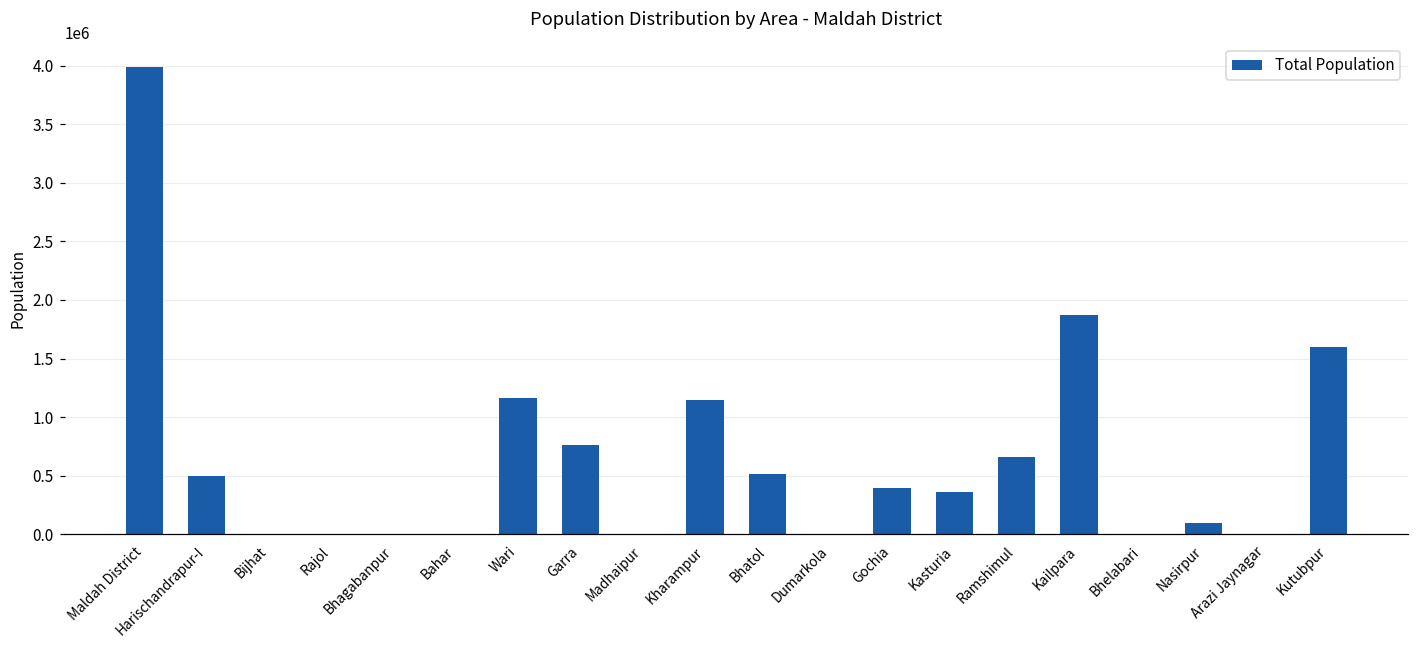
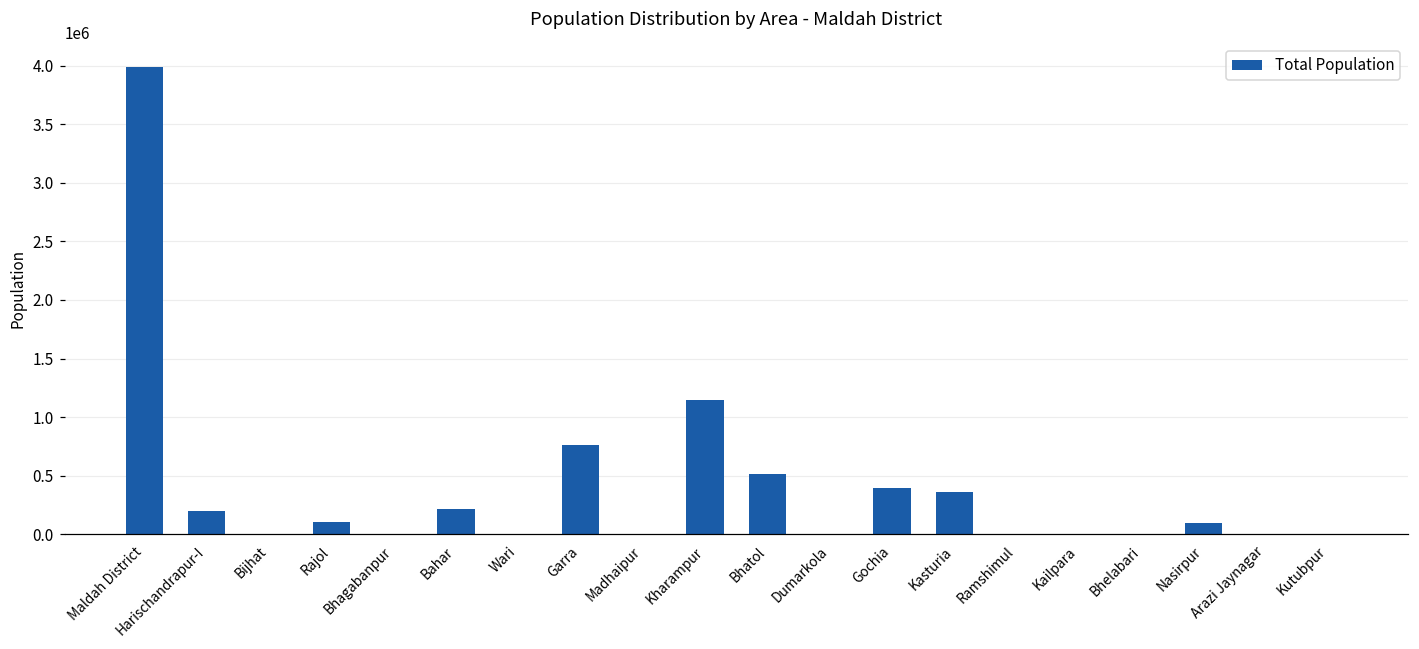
Harischandrapur-I: 490000 -> 200000
Rajol: 0 -> 110000
Bahar: 0 -> 220000
Wari: 1160000 -> 0
Ramshimul: 660000 -> 0
Kailpara: 1870000 -> 0
Kutubpur: 1600000 -> 0
